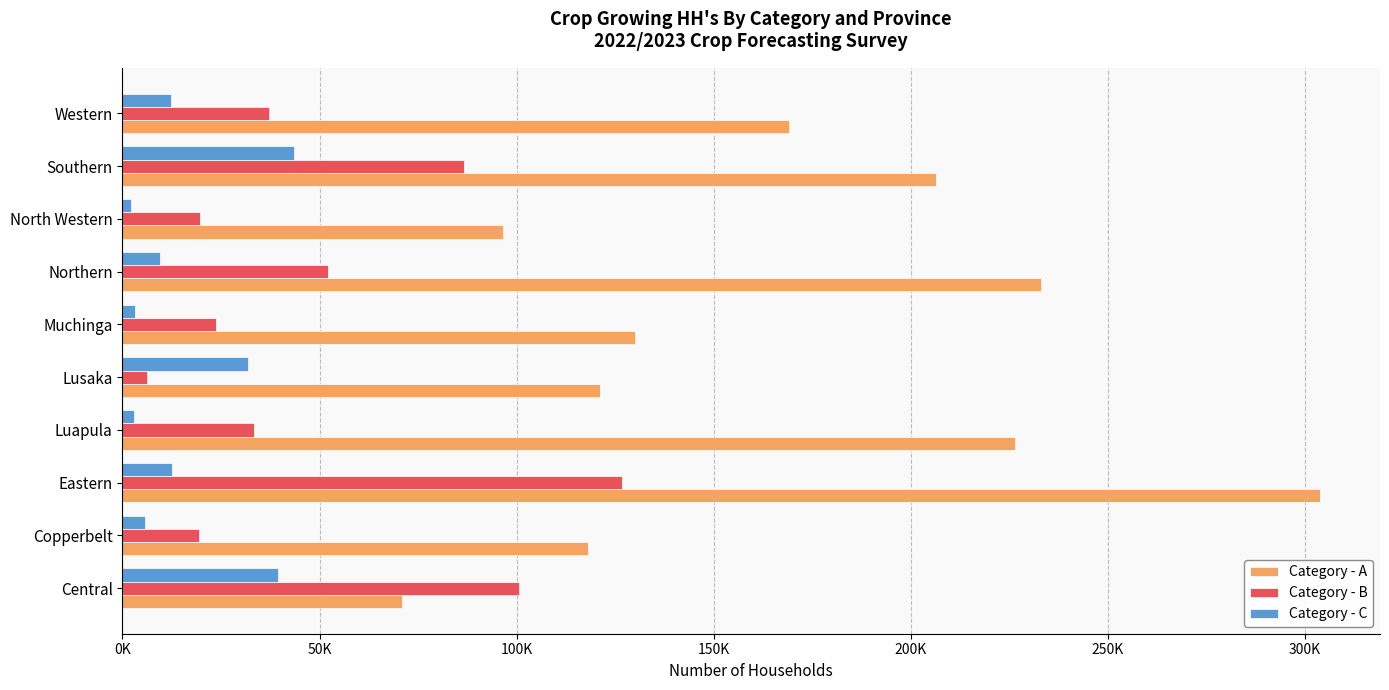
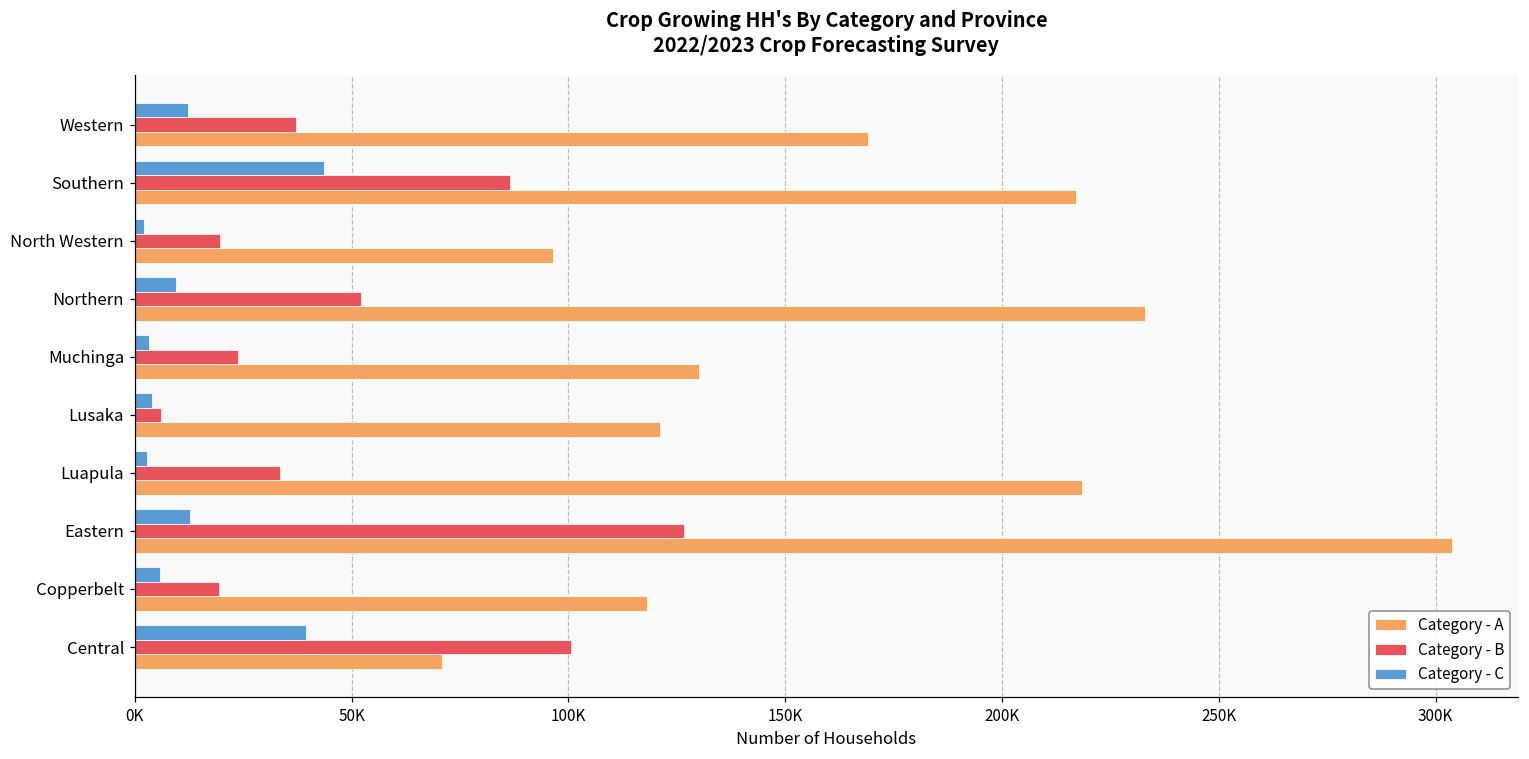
Category - A, Southern: 206000 -> 217000
Category - C, Lusaka: 32000 -> 4000
Category - A, Luapula: 226000 -> 218000
